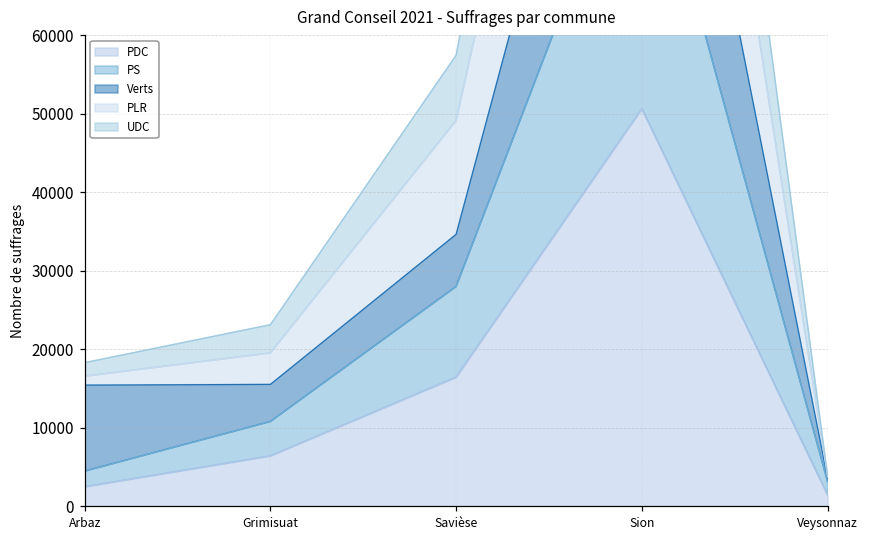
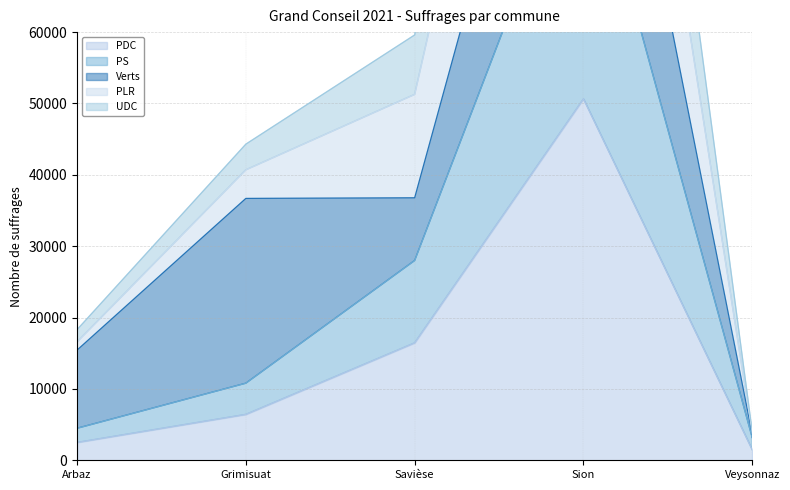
Verts, Grimisuat: 5000 -> 26000
Verts, Savièse: 7000 -> 9000
